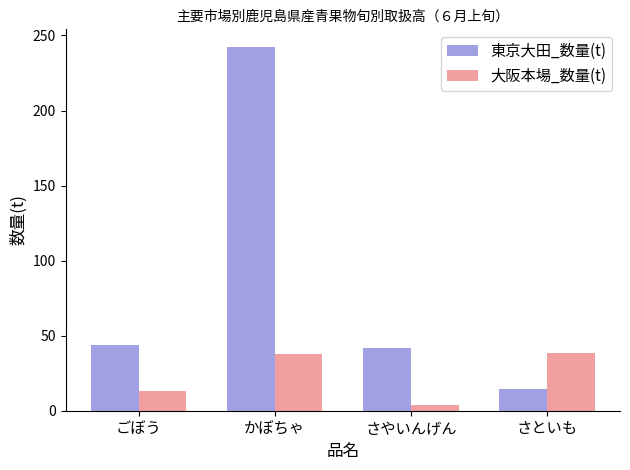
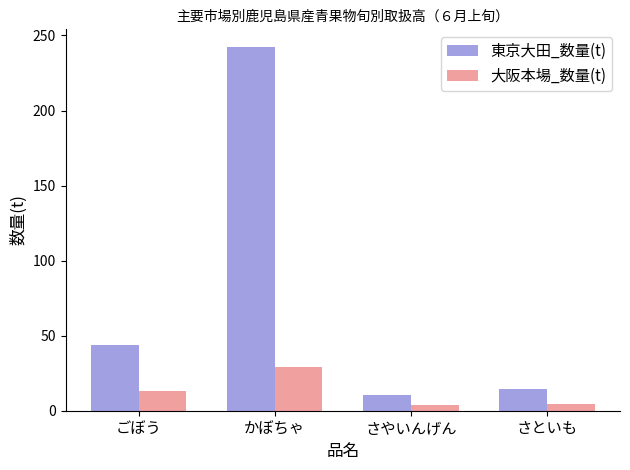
大阪本場_数量(t), かぼちゃ: 38 -> 29
東京大田_数量(t), さやいんげん: 42 -> 11
大阪本場_数量(t), さといも: 38 -> 5
